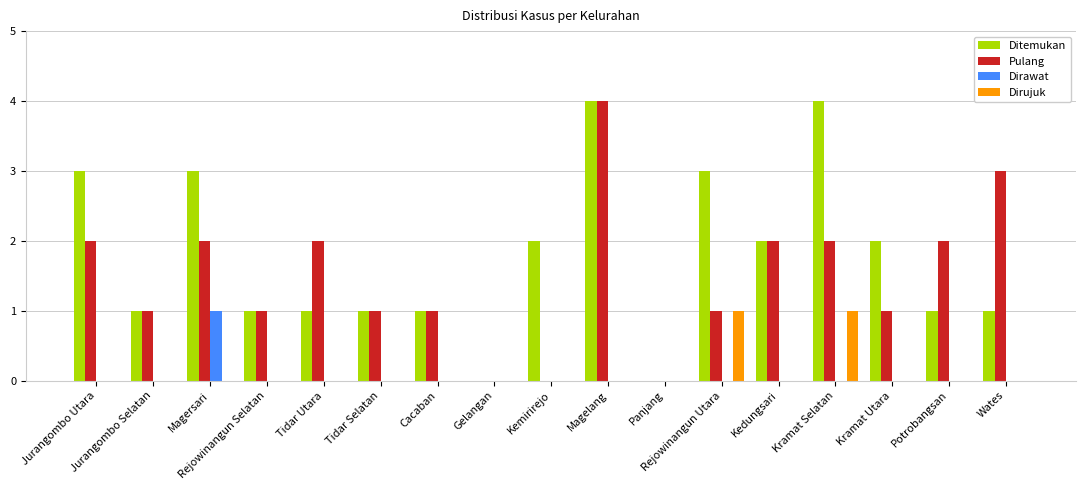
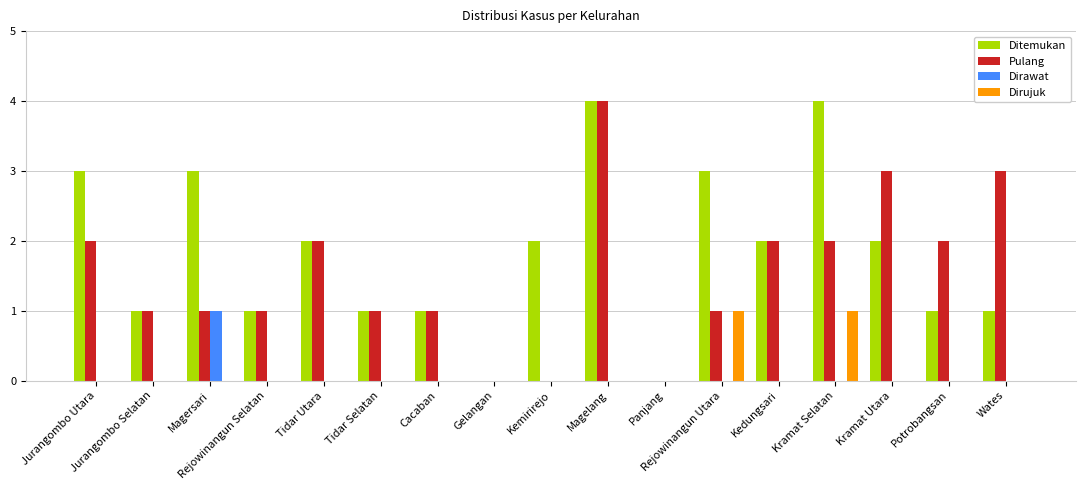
Pulang, Magersari: 2 -> 1
Ditemukan, Tidar Utara: 1 -> 2
Pulang, Kramat Utara: 1 -> 3
